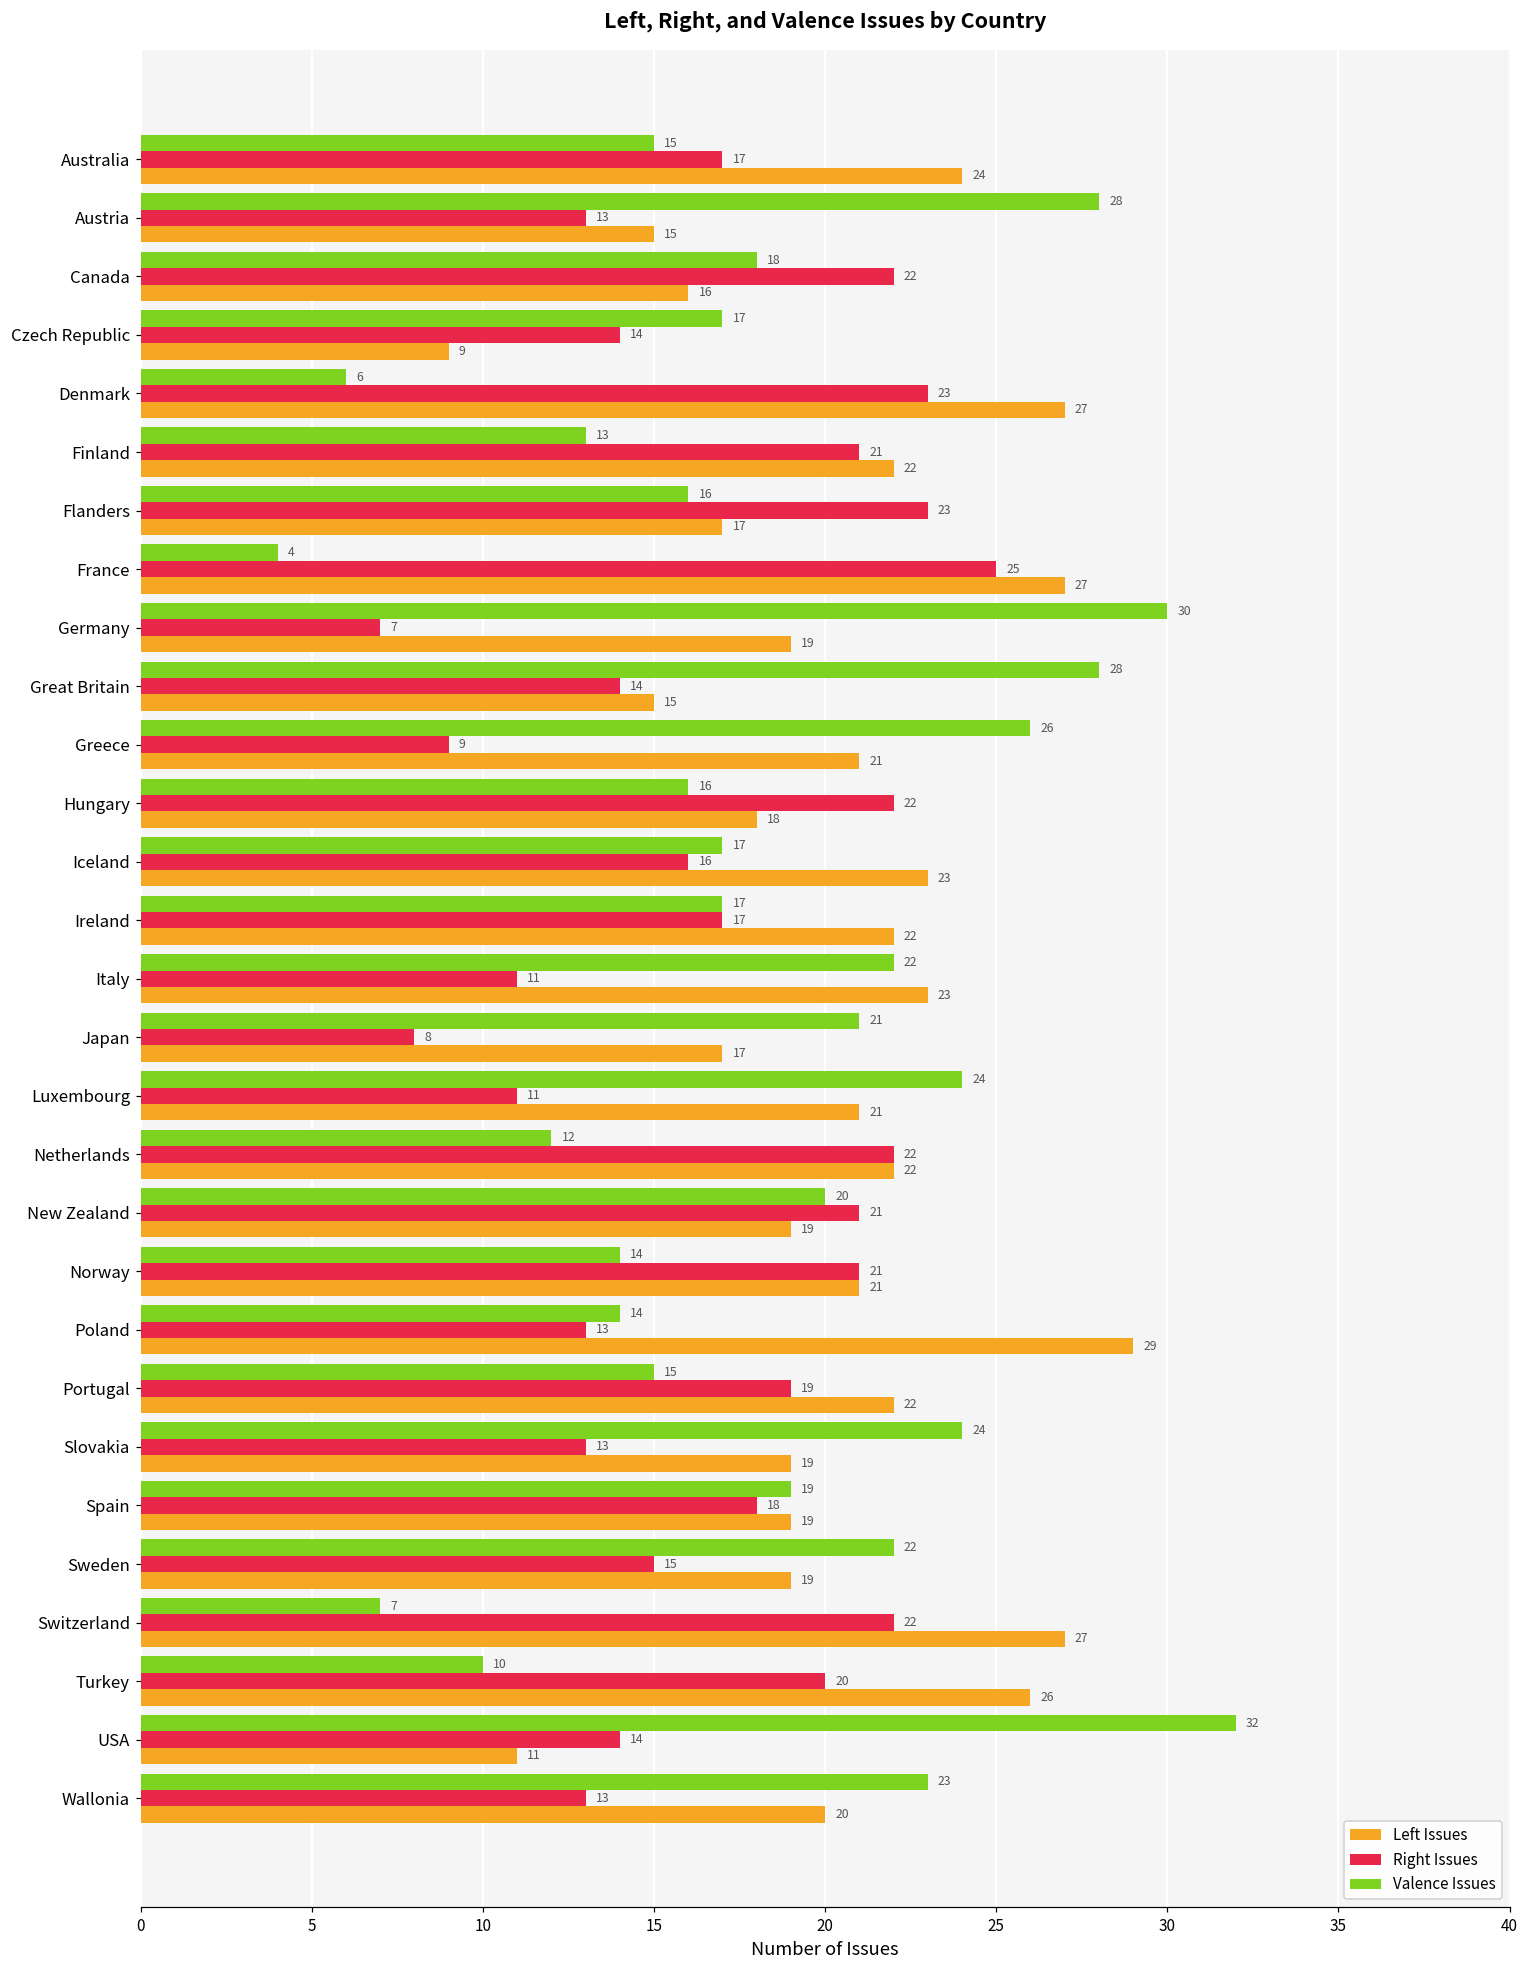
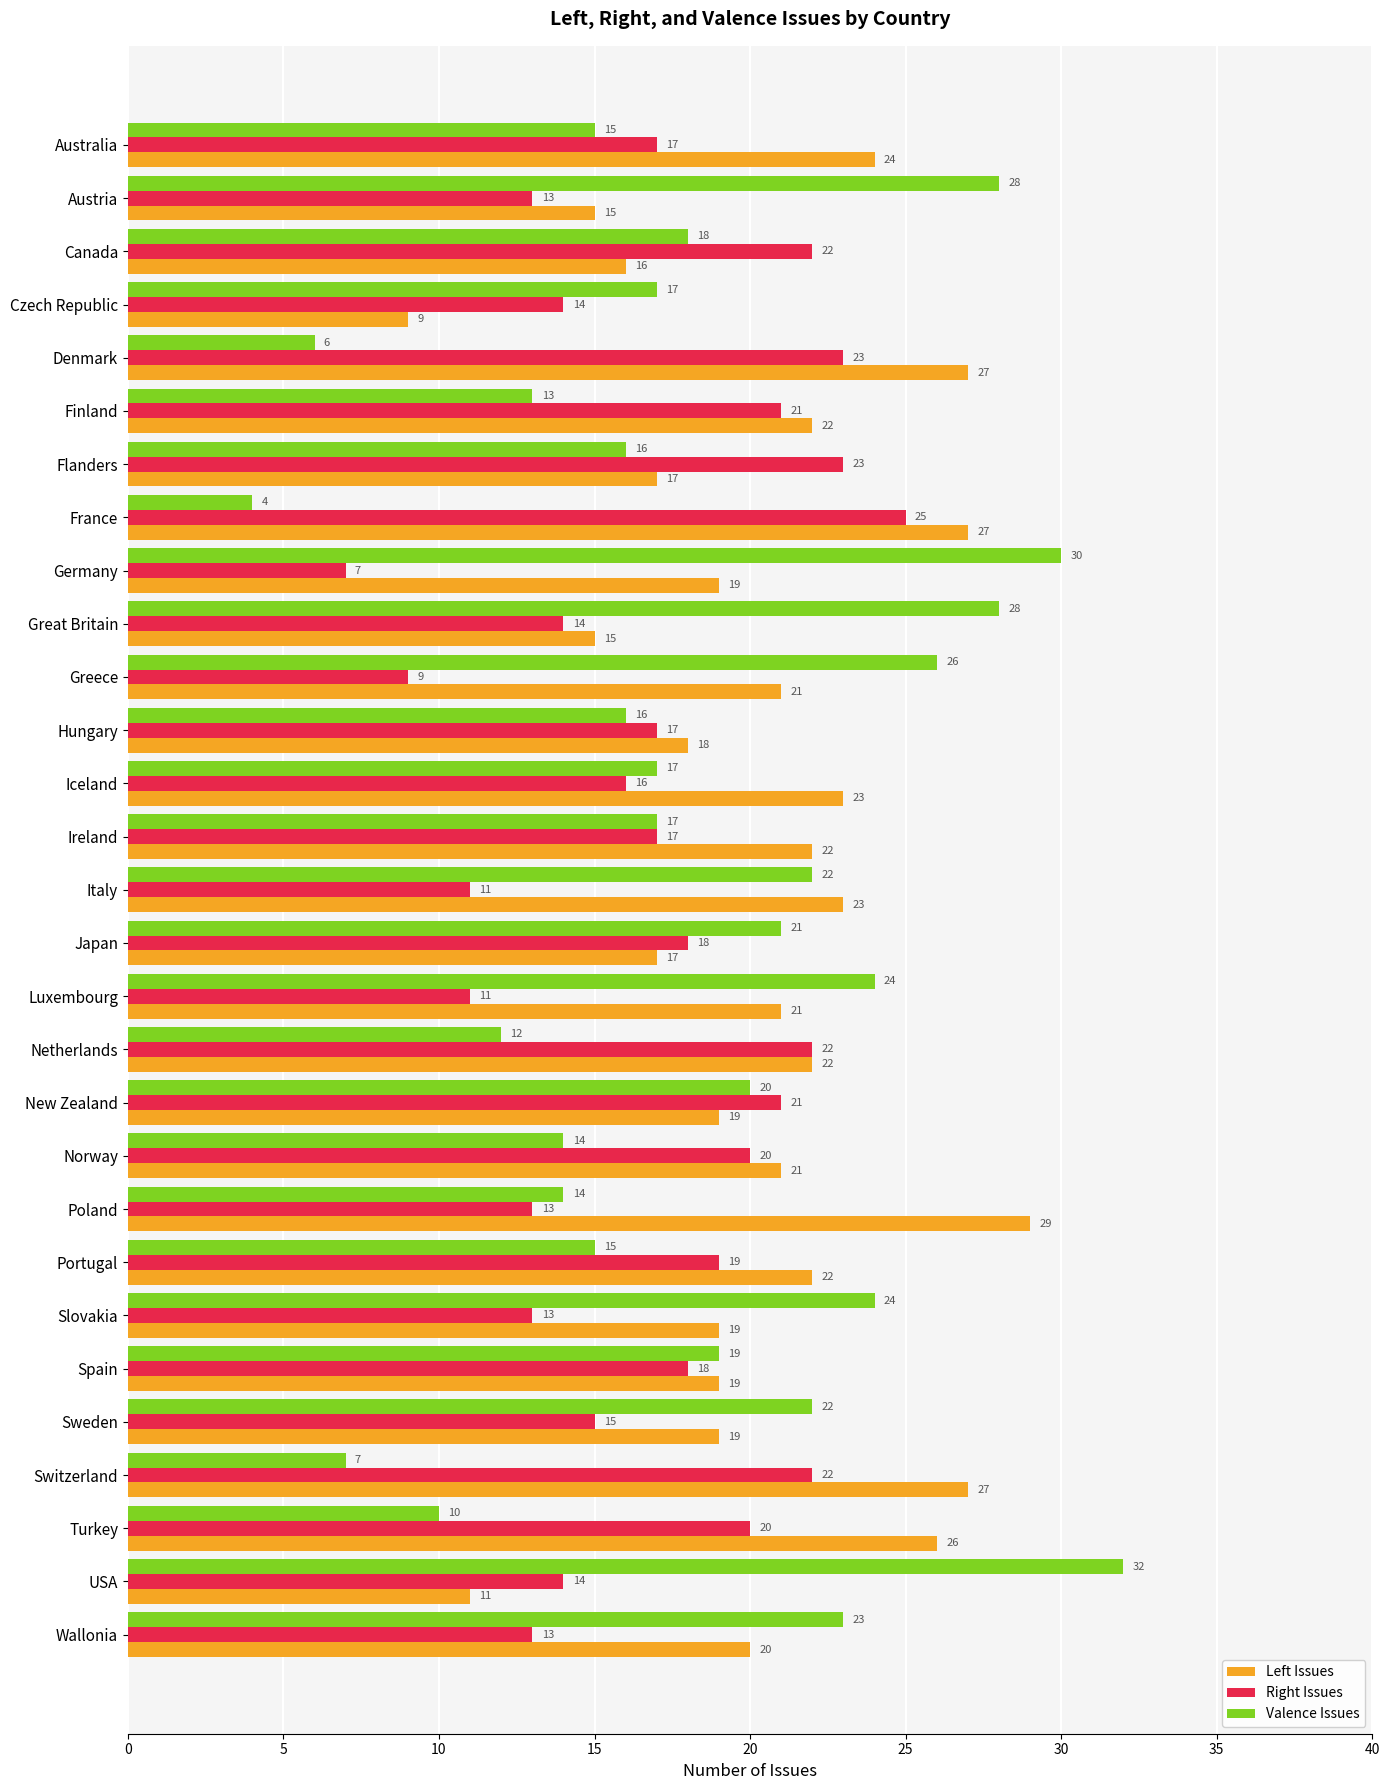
Right Issues, Hungary: 22 -> 17
Right Issues, Japan: 8 -> 18
Right Issues, Norway: 21 -> 20
